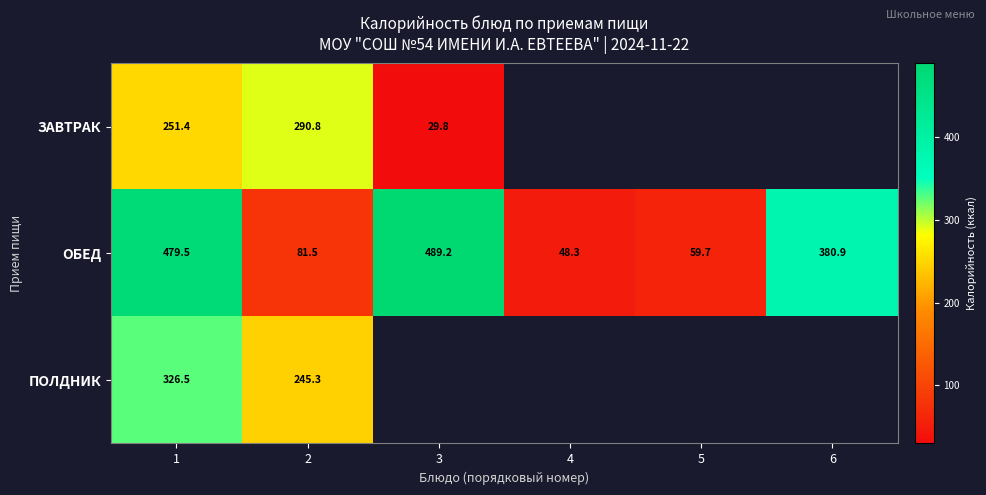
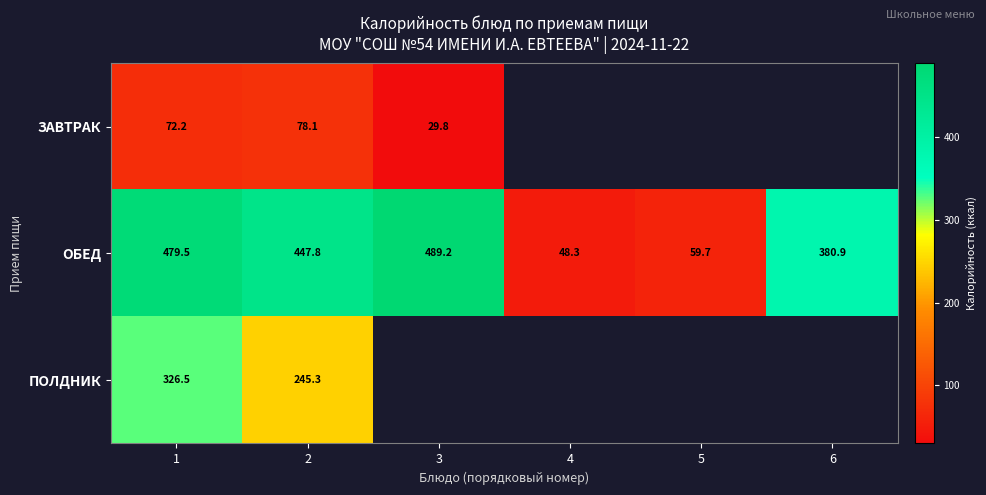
ЗАВТРАК, 1: 251.4 -> 72.2
ЗАВТРАК, 2: 290.8 -> 78.1
ОБЕД, 2: 81.5 -> 447.8
